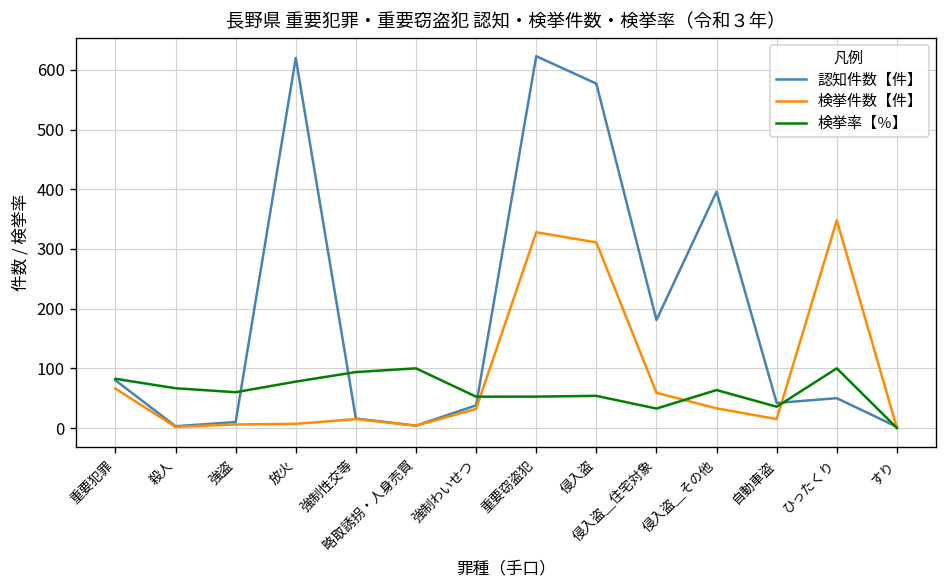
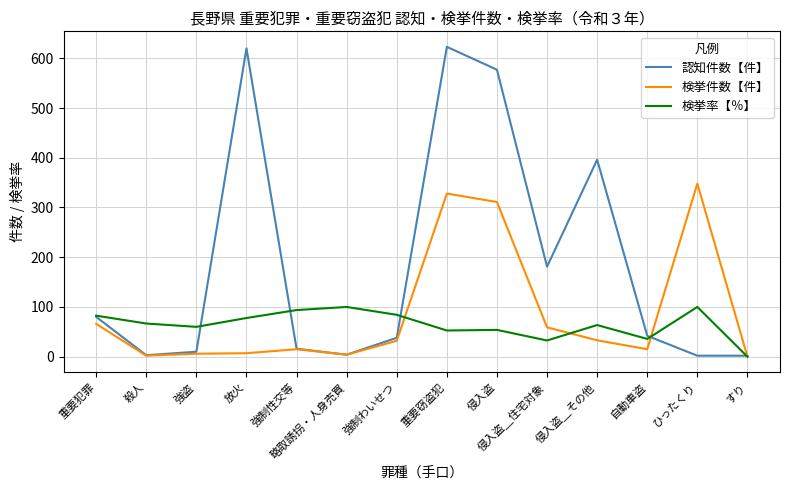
検挙率【％】, 強制わいせつ: 50 -> 80
認知件数【件】, ひったくり: 50 -> 0
